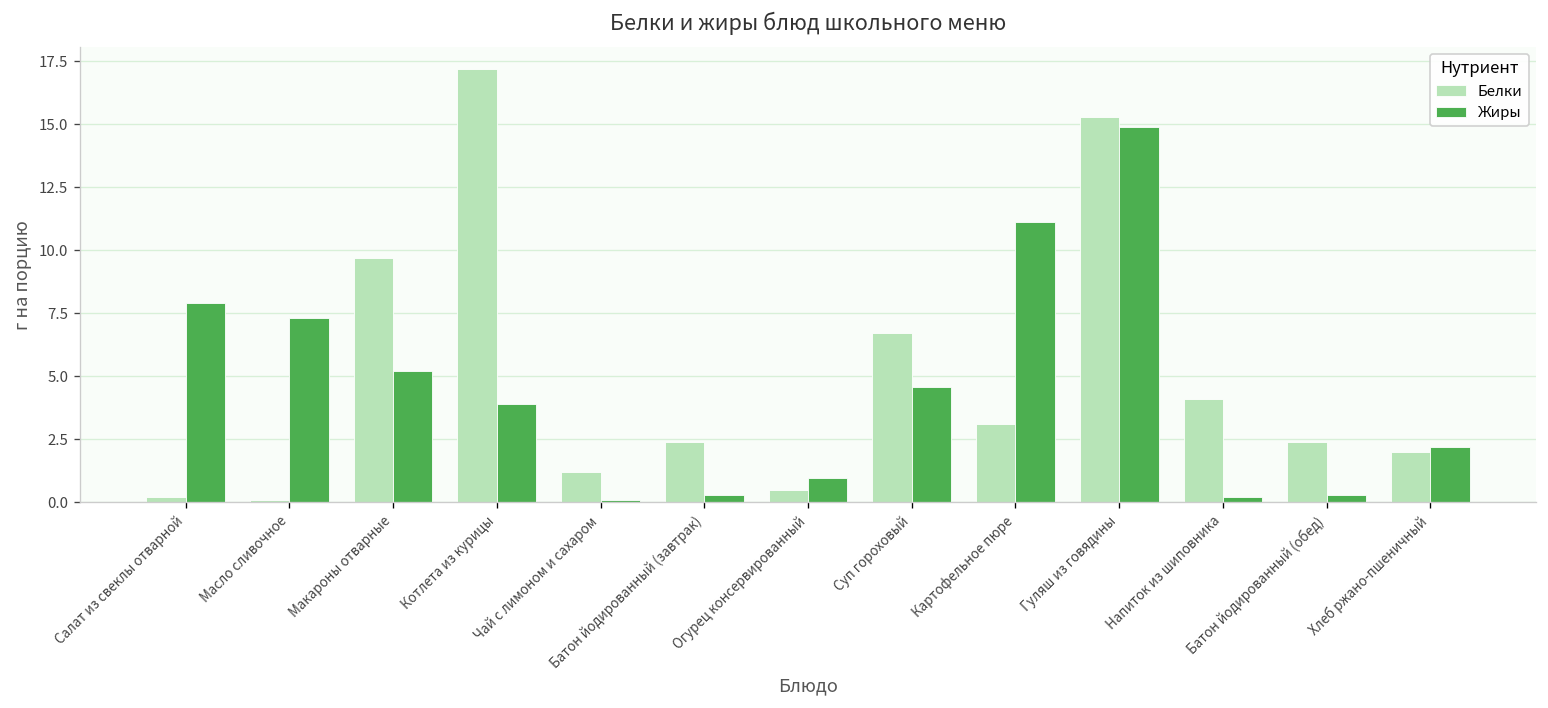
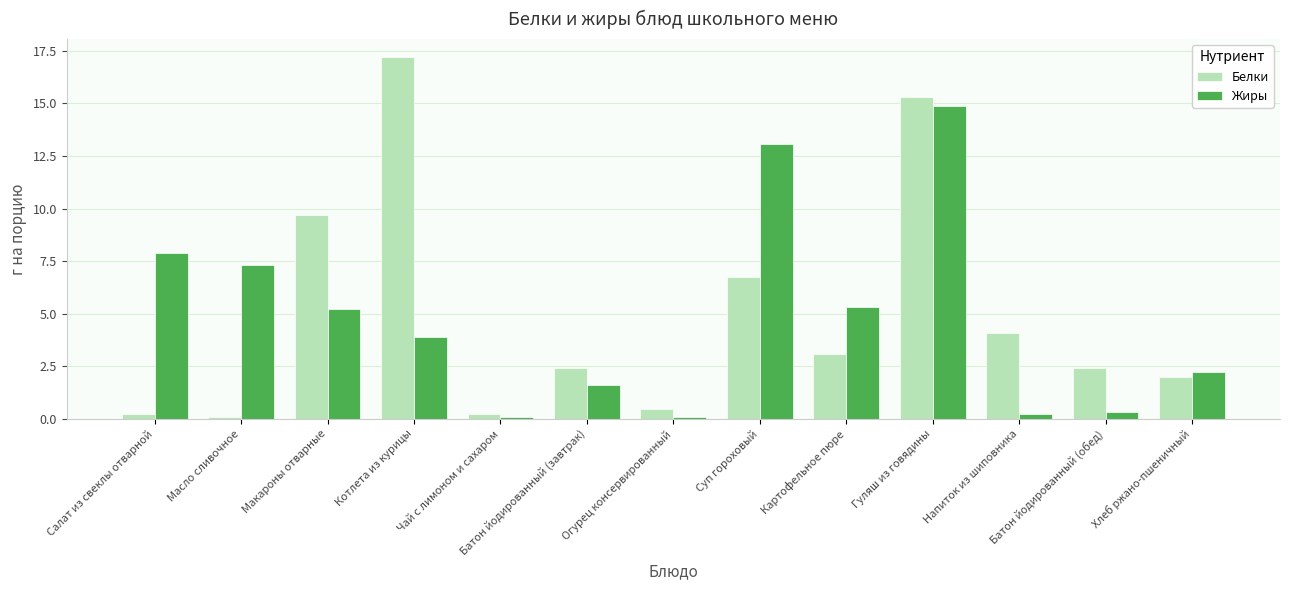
Белки, Чай с лимоном и сахаром: 1.2 -> 0.2
Жиры, Батон йодированный (завтрак): 0.3 -> 1.6
Жиры, Огурец консервированный: 1.0 -> 0.1
Жиры, Суп гороховый: 4.6 -> 13.1
Жиры, Картофельное пюре: 11.1 -> 5.3
